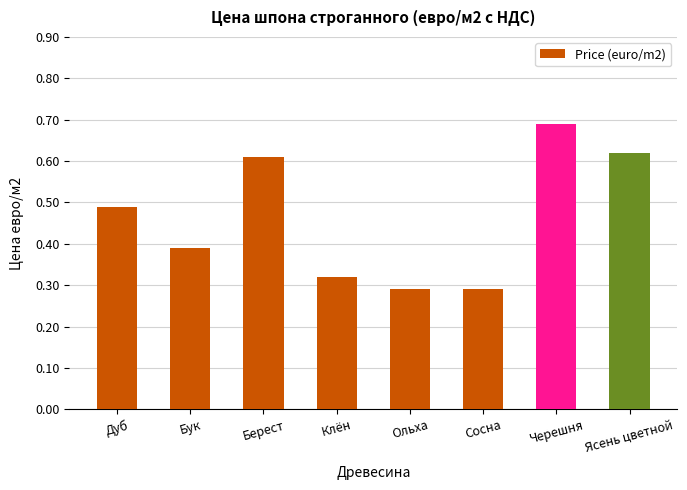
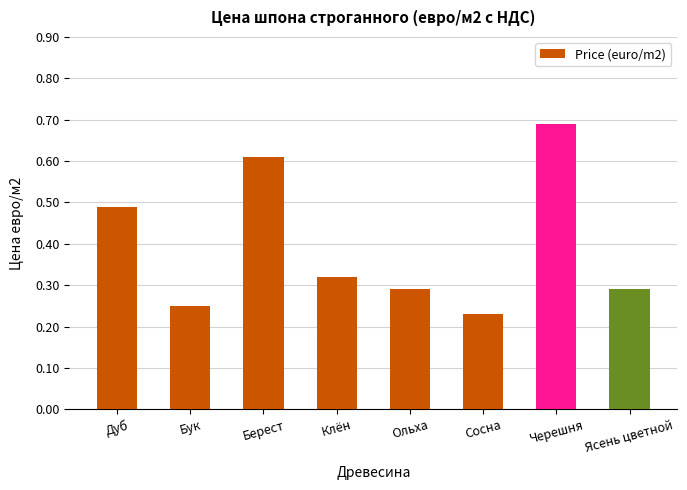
Бук: 0.39 -> 0.25
Сосна: 0.29 -> 0.23
Ясень цветной: 0.62 -> 0.29
